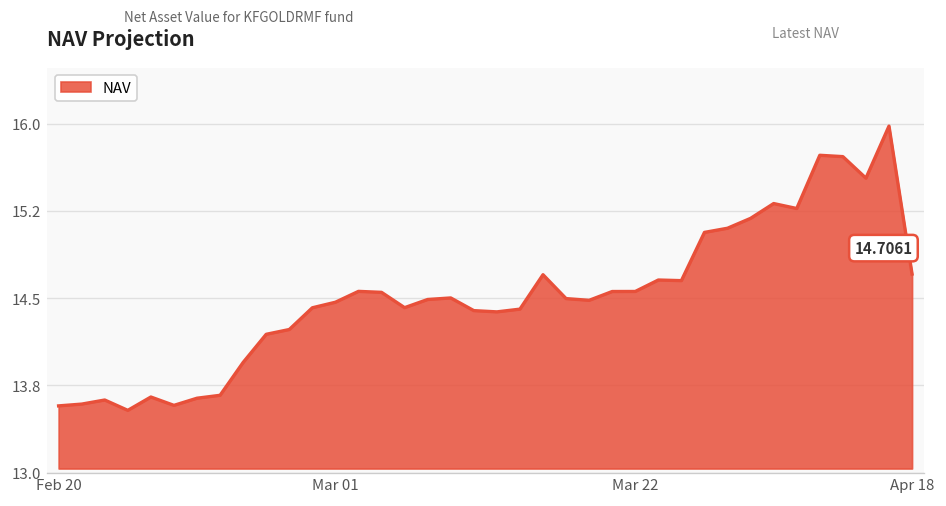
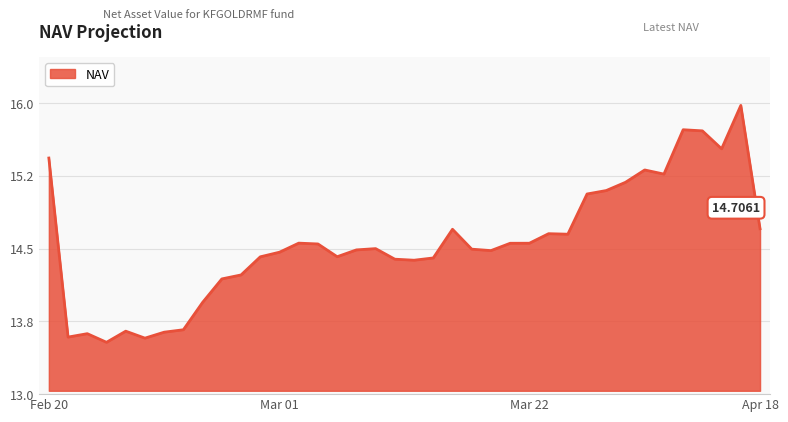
Feb 20: 13.6 -> 15.4
